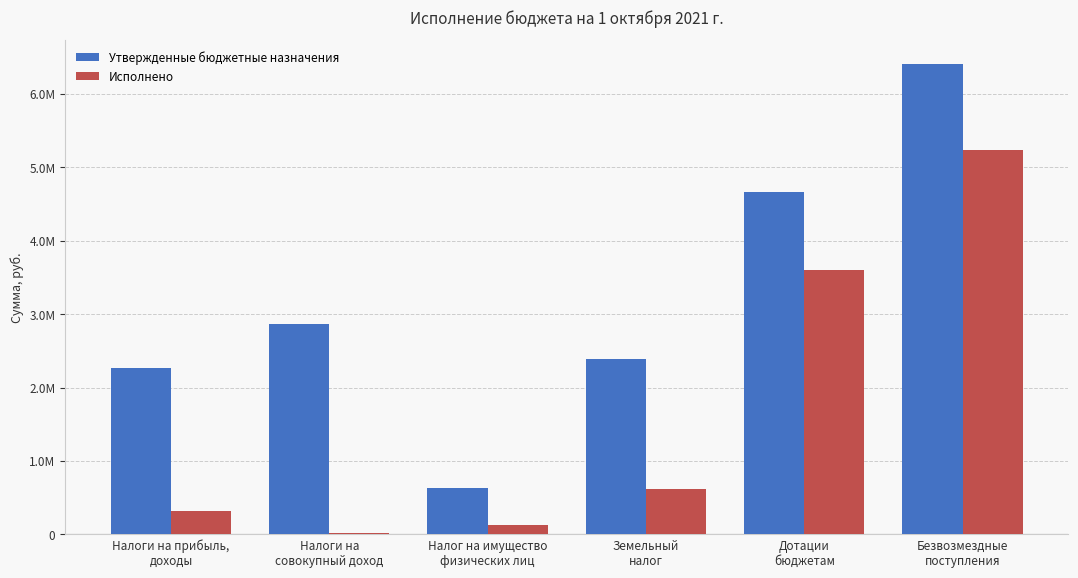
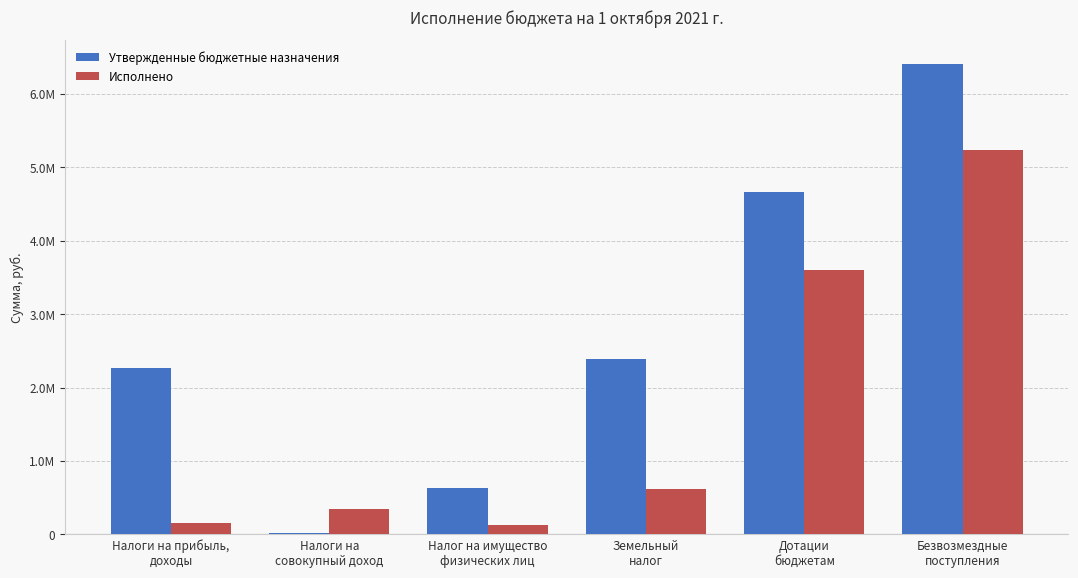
Исполнено, Налоги на прибыль, доходы: 300000 -> 100000
Утвержденные бюджетные назначения, Налоги на совокупный доход: 2900000 -> 0
Исполнено, Налоги на совокупный доход: 0 -> 300000
